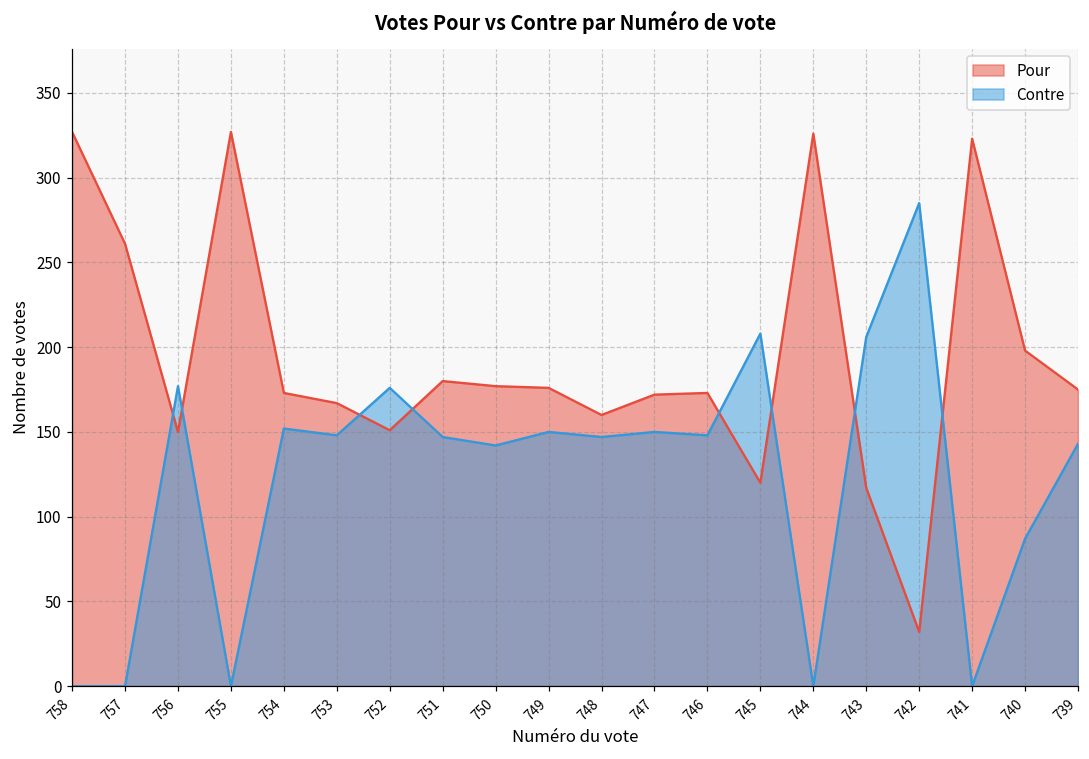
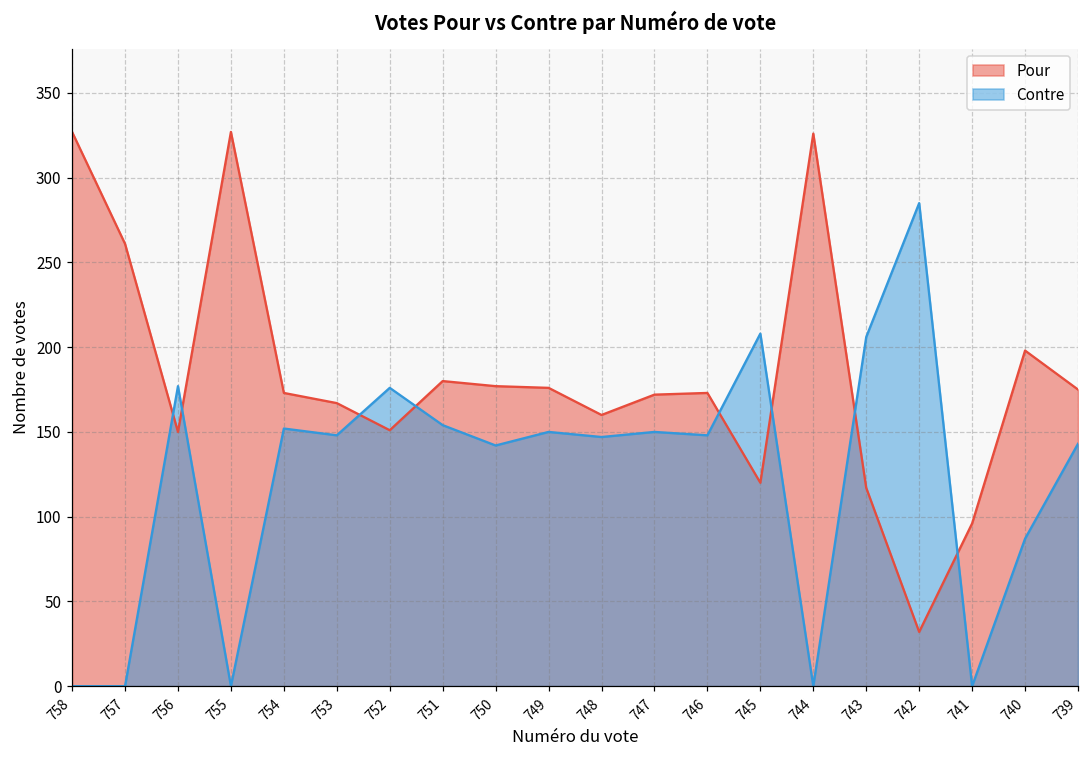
Contre, 751: 147 -> 154
Pour, 741: 323 -> 96
